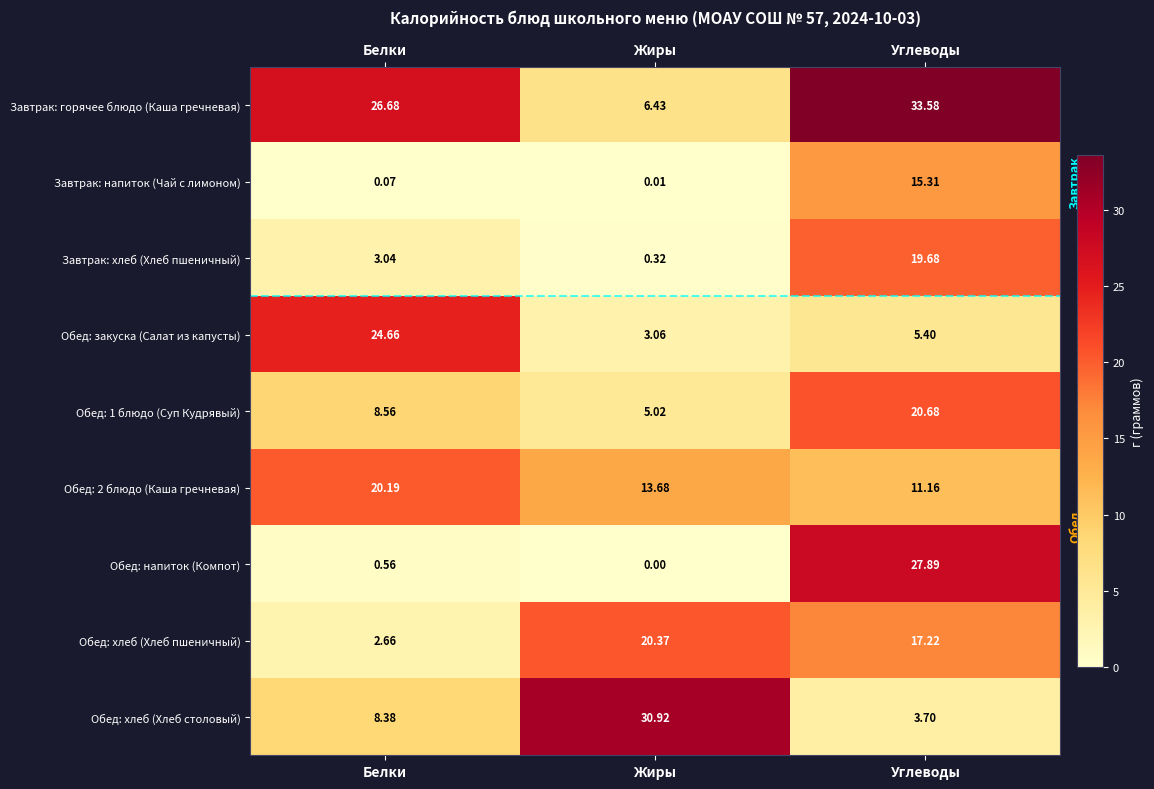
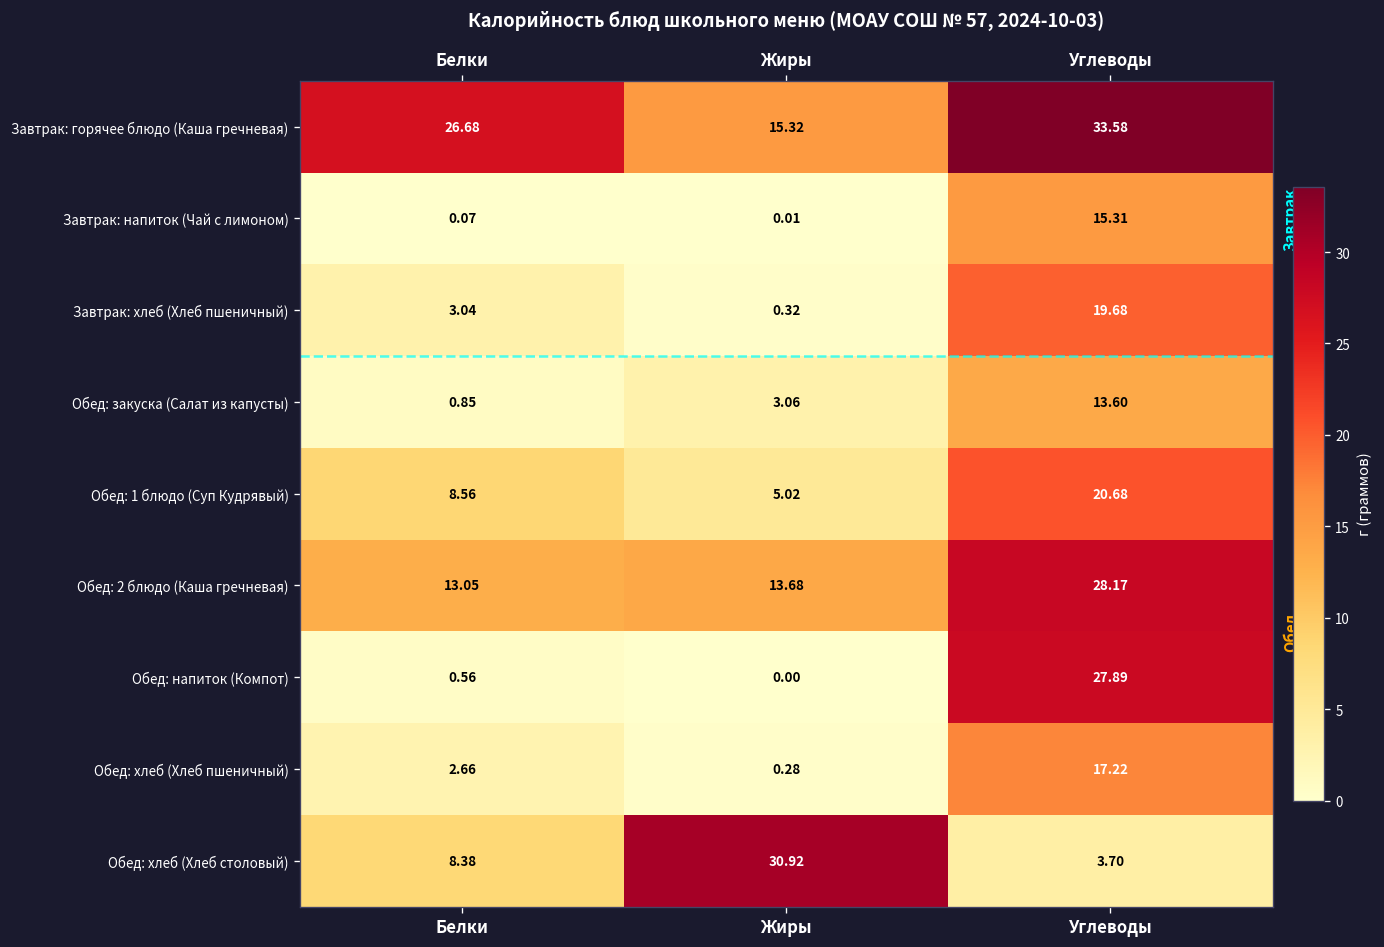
Завтрак: горячее блюдо (Каша гречневая), Жиры: 6.43 -> 15.32
Обед: закуска (Салат из капусты), Белки: 24.66 -> 0.85
Обед: закуска (Салат из капусты), Углеводы: 5.40 -> 13.60
Обед: 2 блюдо (Каша гречневая), Белки: 20.19 -> 13.05
Обед: 2 блюдо (Каша гречневая), Углеводы: 11.16 -> 28.17
Обед: хлеб (Хлеб пшеничный), Жиры: 20.37 -> 0.28
